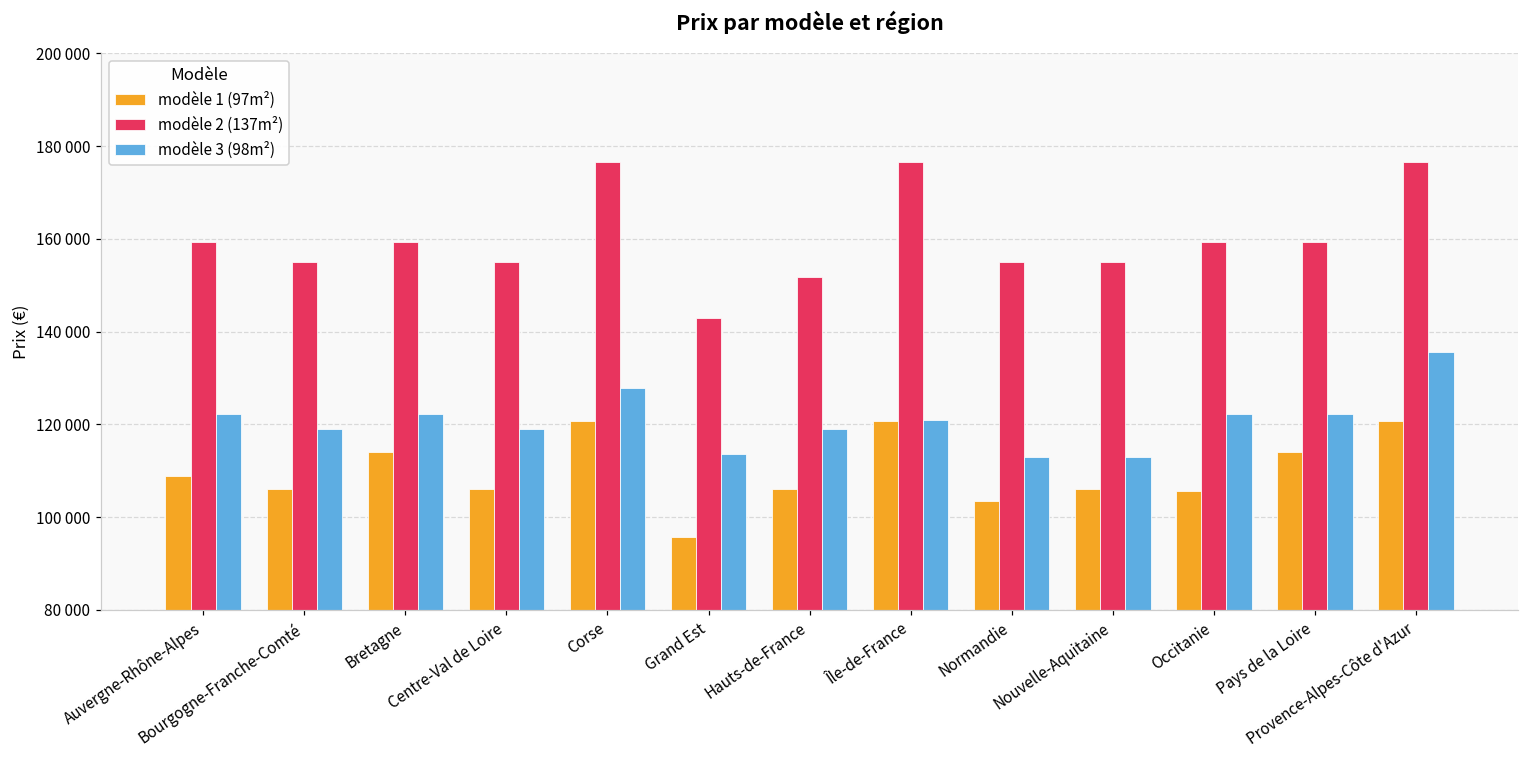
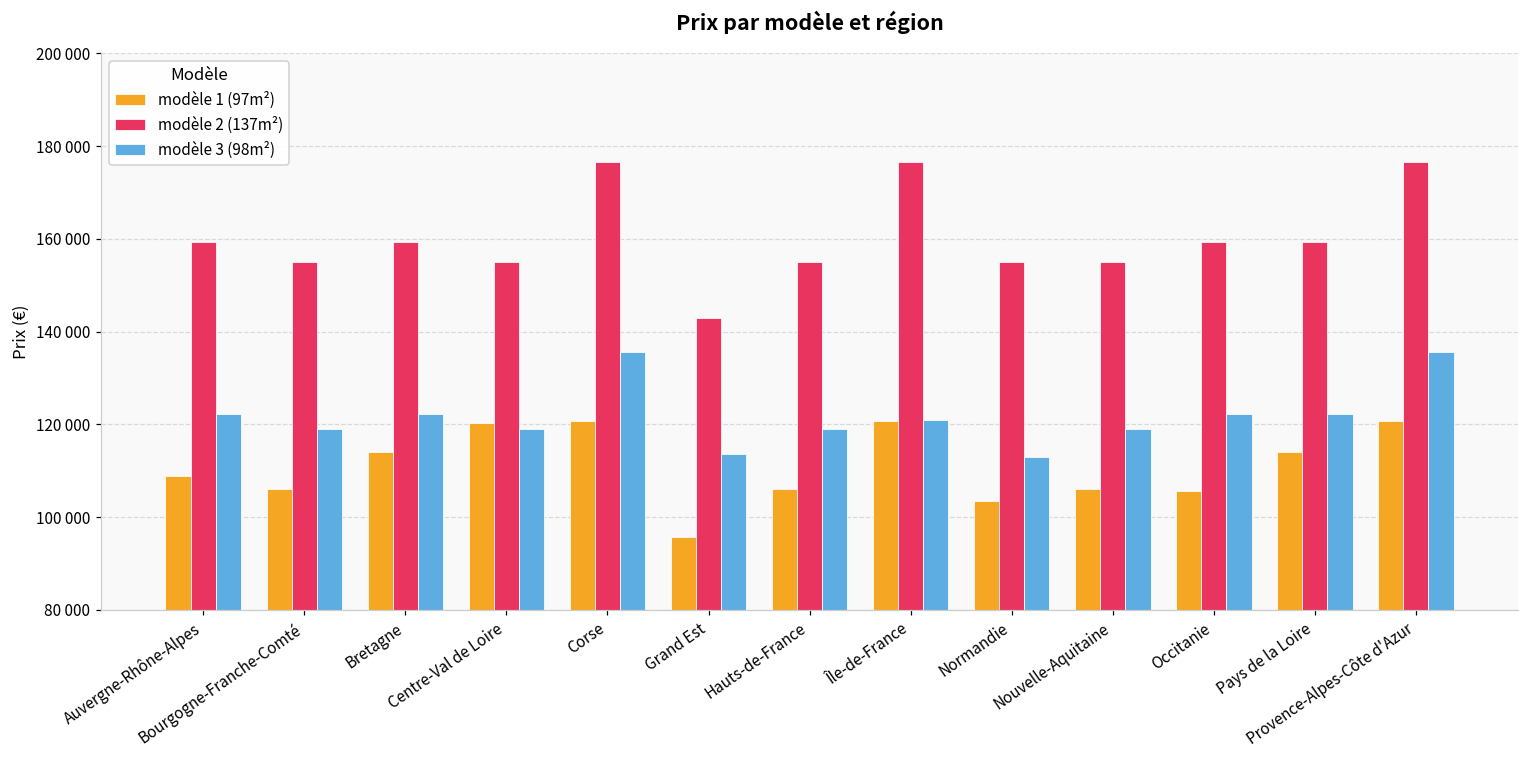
modèle 1 (97m²), Centre-Val de Loire: 106000 -> 120000
modèle 3 (98m²), Corse: 128000 -> 136000
modèle 2 (137m²), Hauts-de-France: 152000 -> 155000
modèle 3 (98m²), Nouvelle-Aquitaine: 113000 -> 119000
